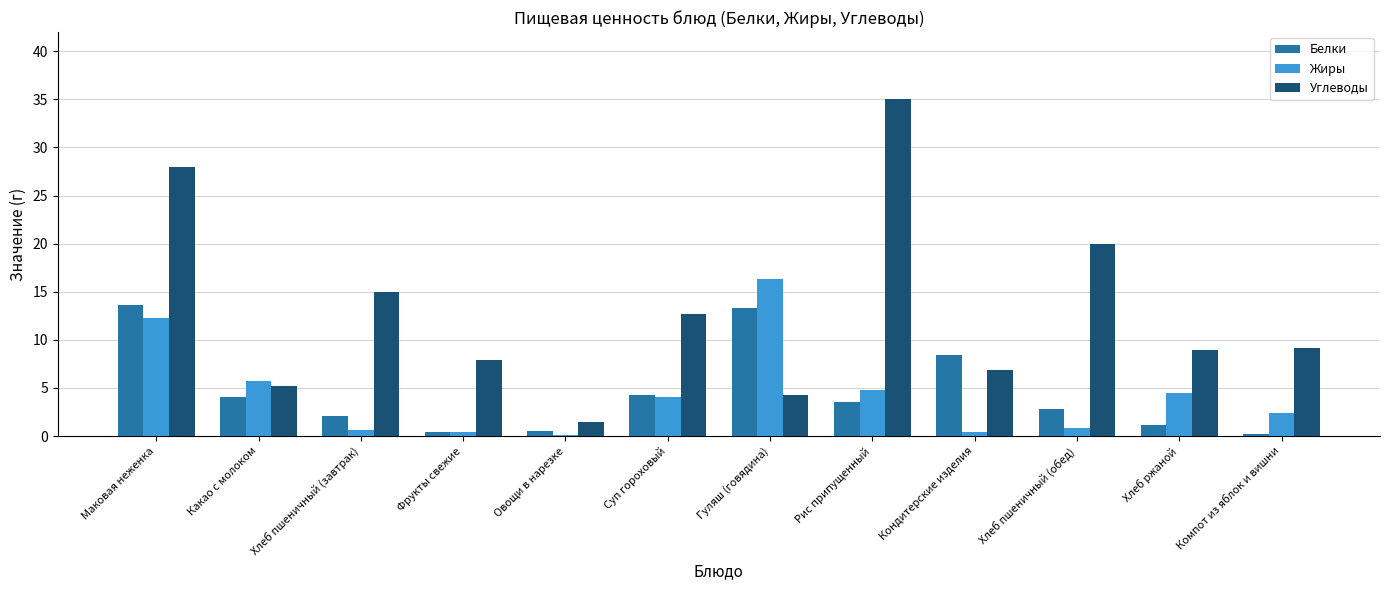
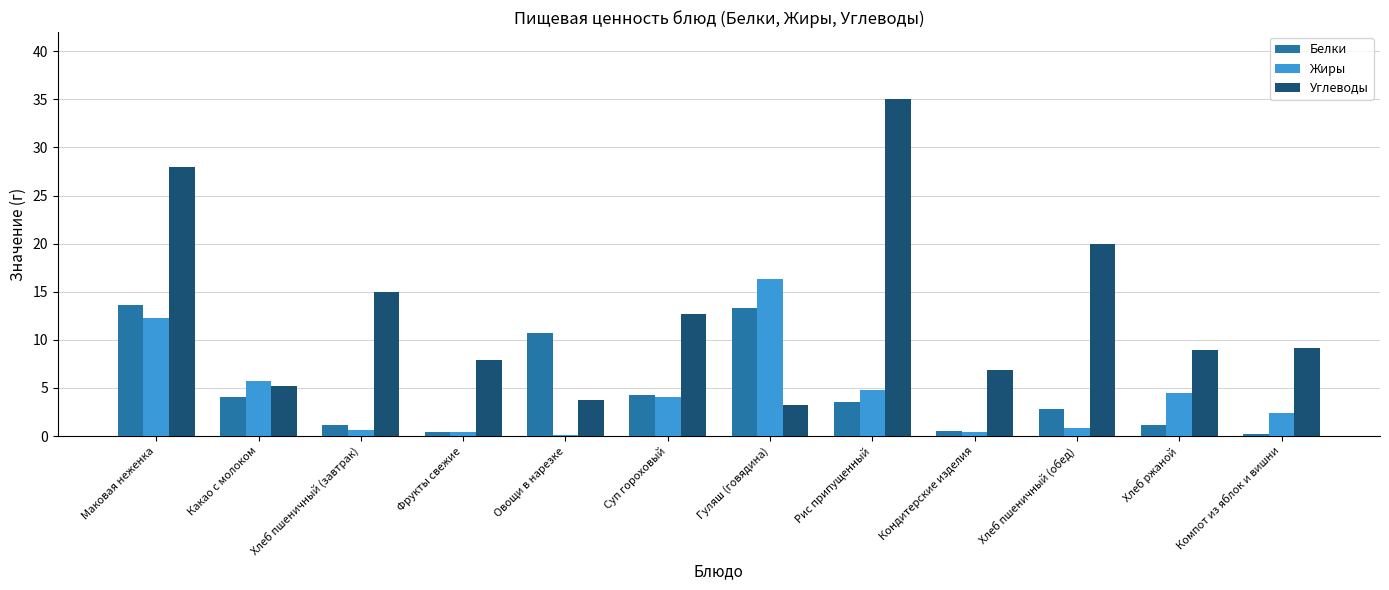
Белки, Хлеб пшеничный (завтрак): 2 -> 1
Белки, Овощи в нарезке: 1 -> 11
Углеводы, Овощи в нарезке: 2 -> 4
Углеводы, Гуляш (говядина): 4 -> 3
Белки, Кондитерские изделия: 8 -> 1
